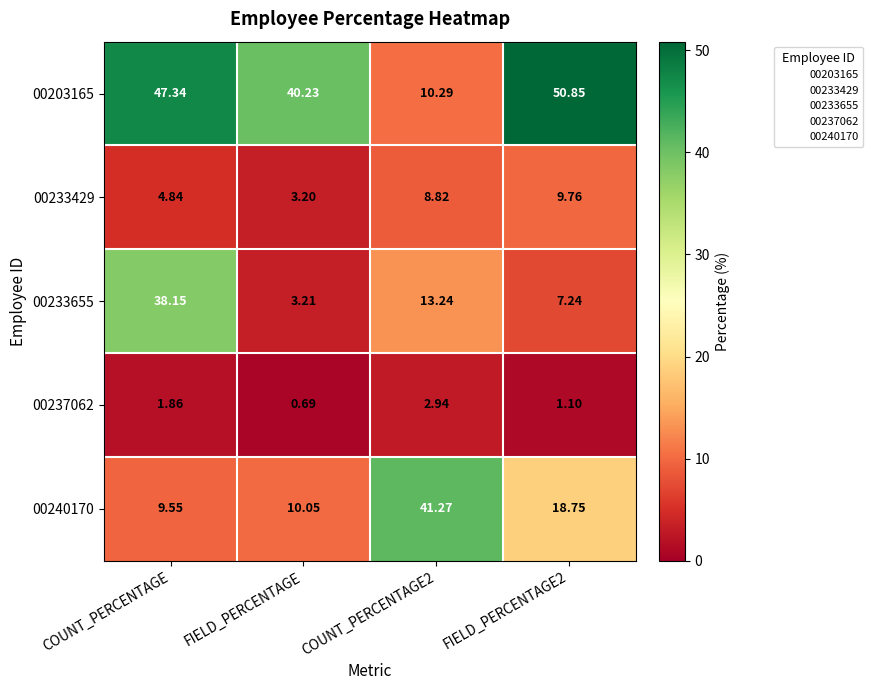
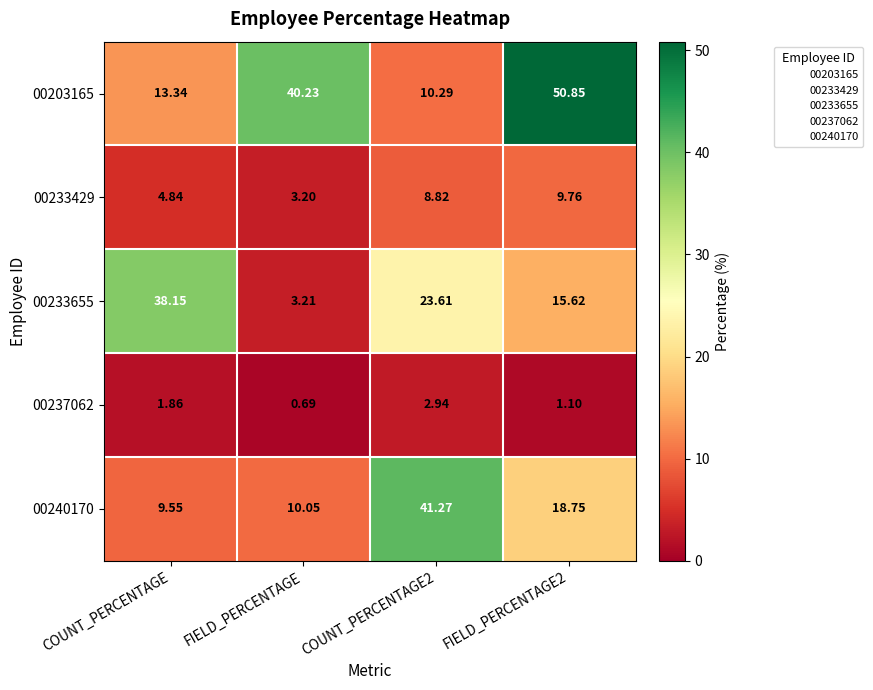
00203165, COUNT_PERCENTAGE: 47.34 -> 13.34
00233655, COUNT_PERCENTAGE2: 13.24 -> 23.61
00233655, FIELD_PERCENTAGE2: 7.24 -> 15.62
